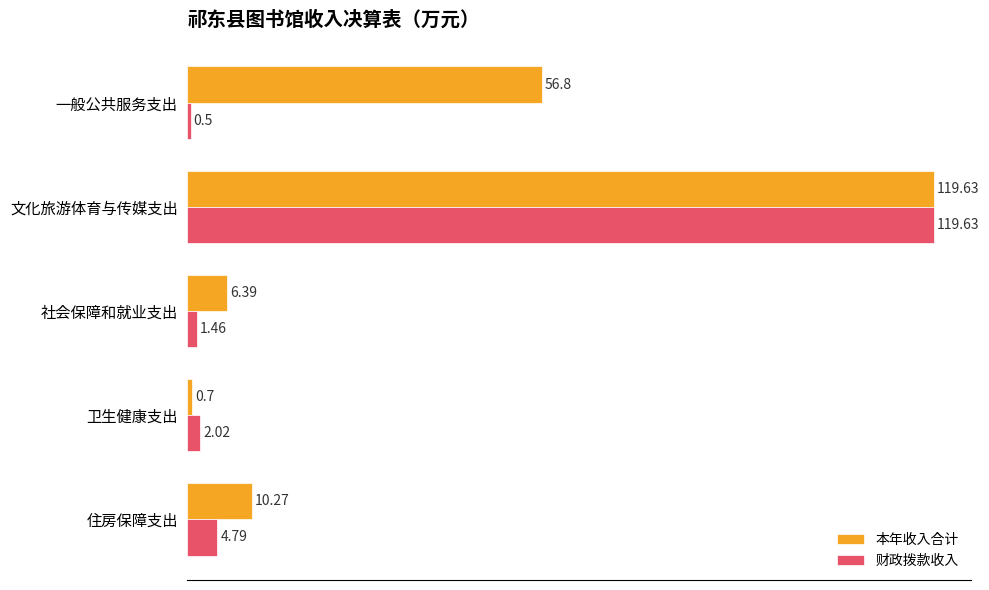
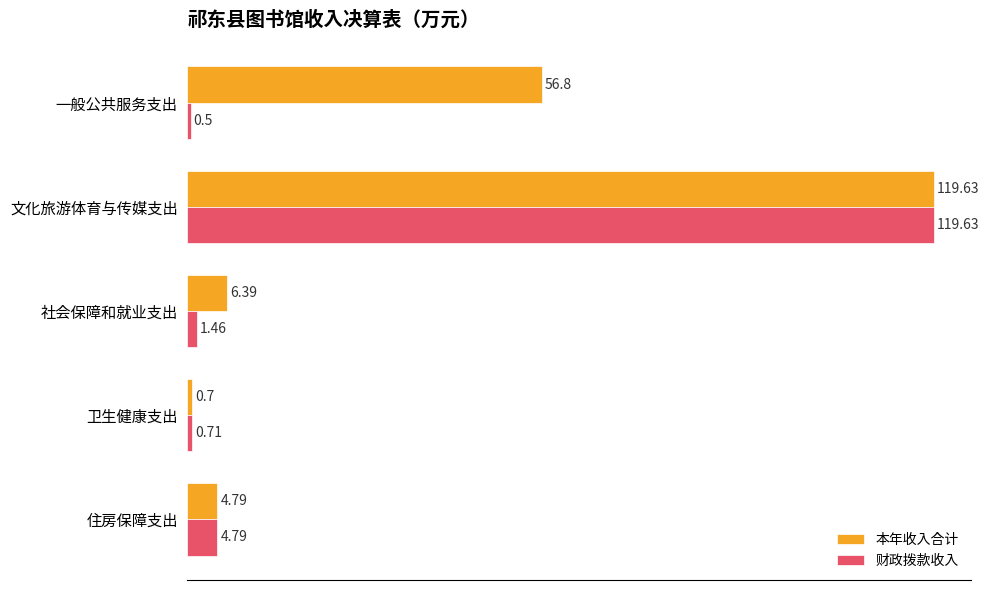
财政拨款收入, 卫生健康支出: 2.02 -> 0.71
本年收入合计, 住房保障支出: 10.27 -> 4.79
